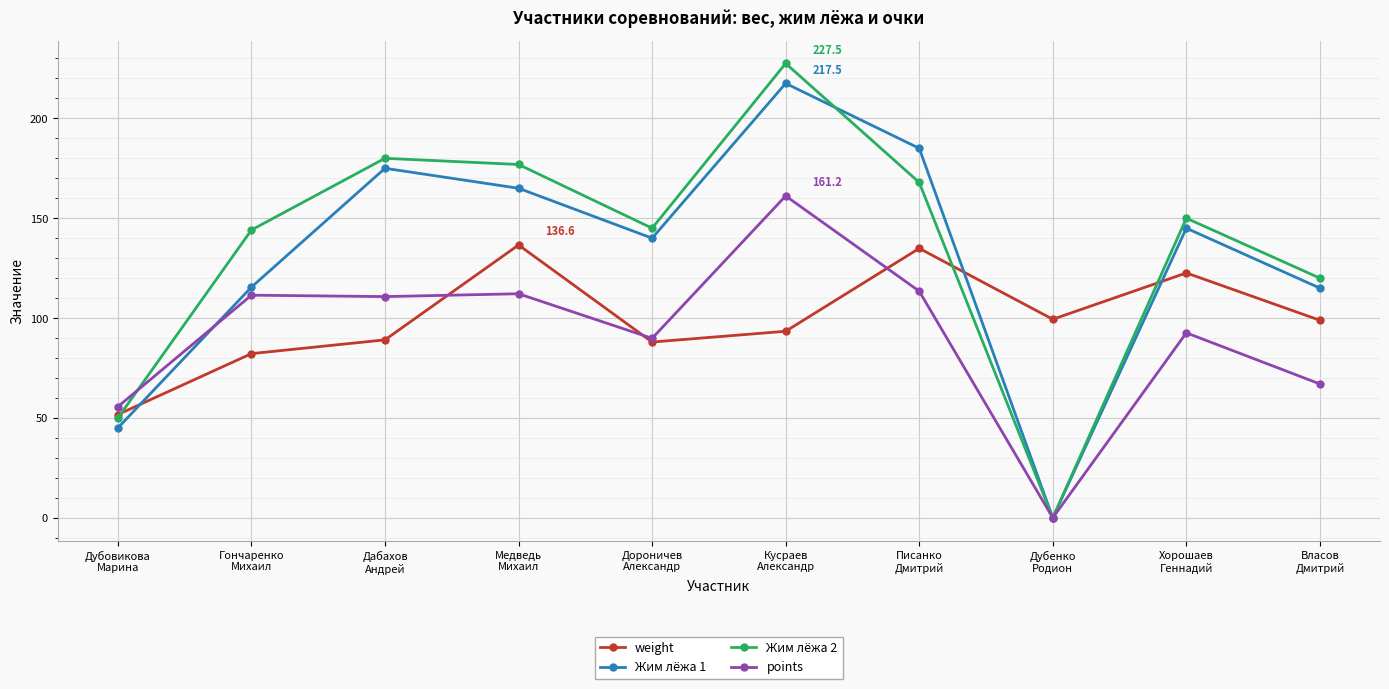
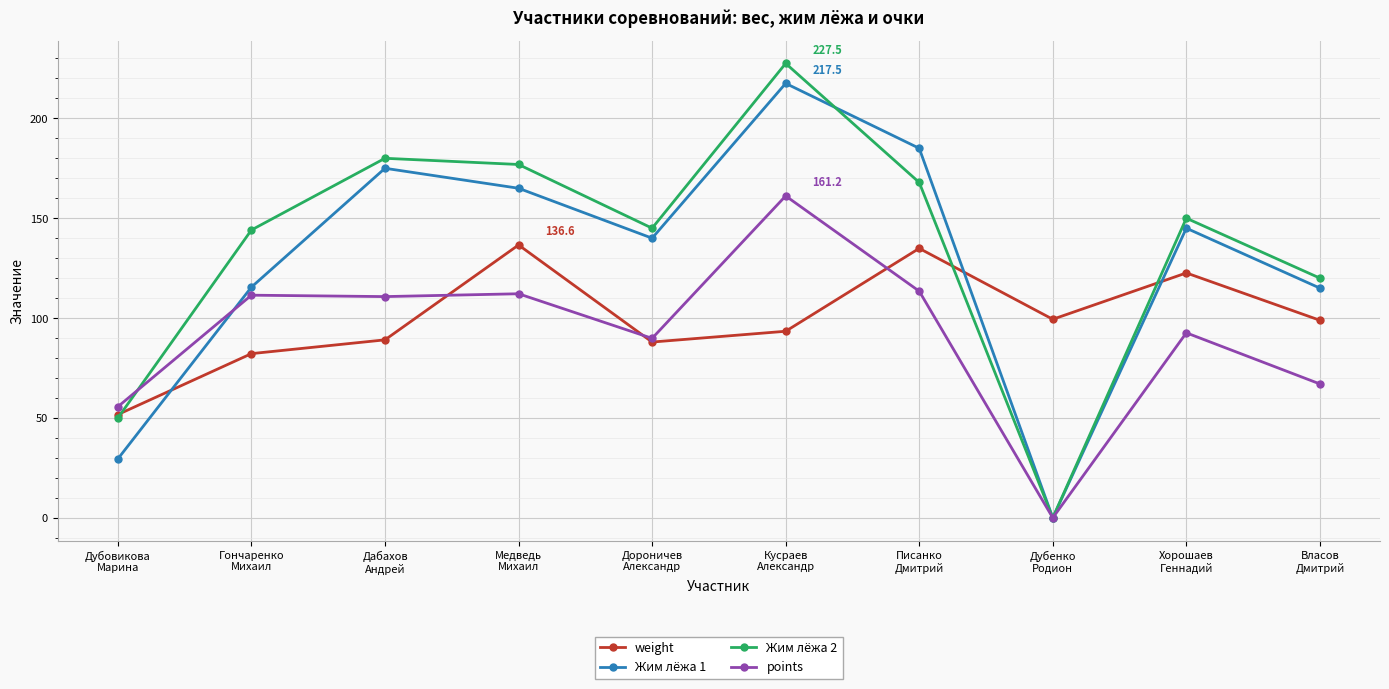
Жим лёжа 1, Дубовикова Марина: 45 -> 30
